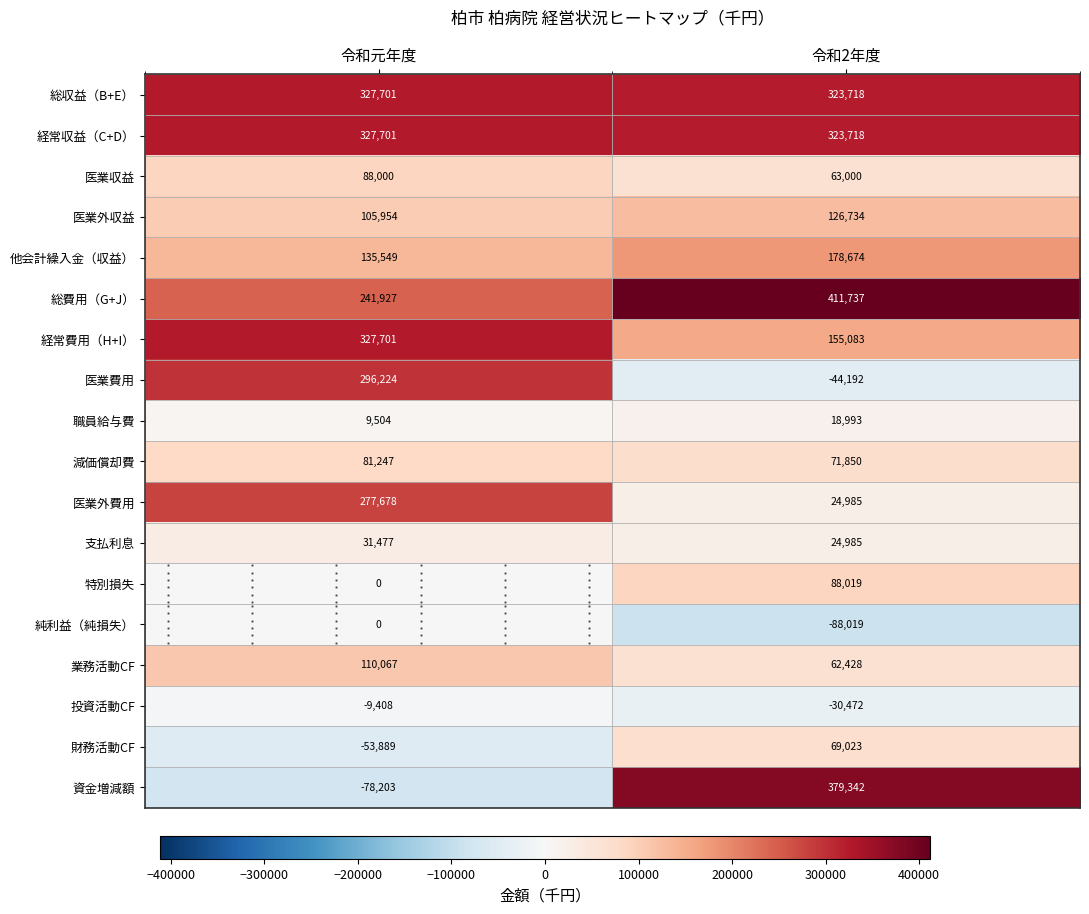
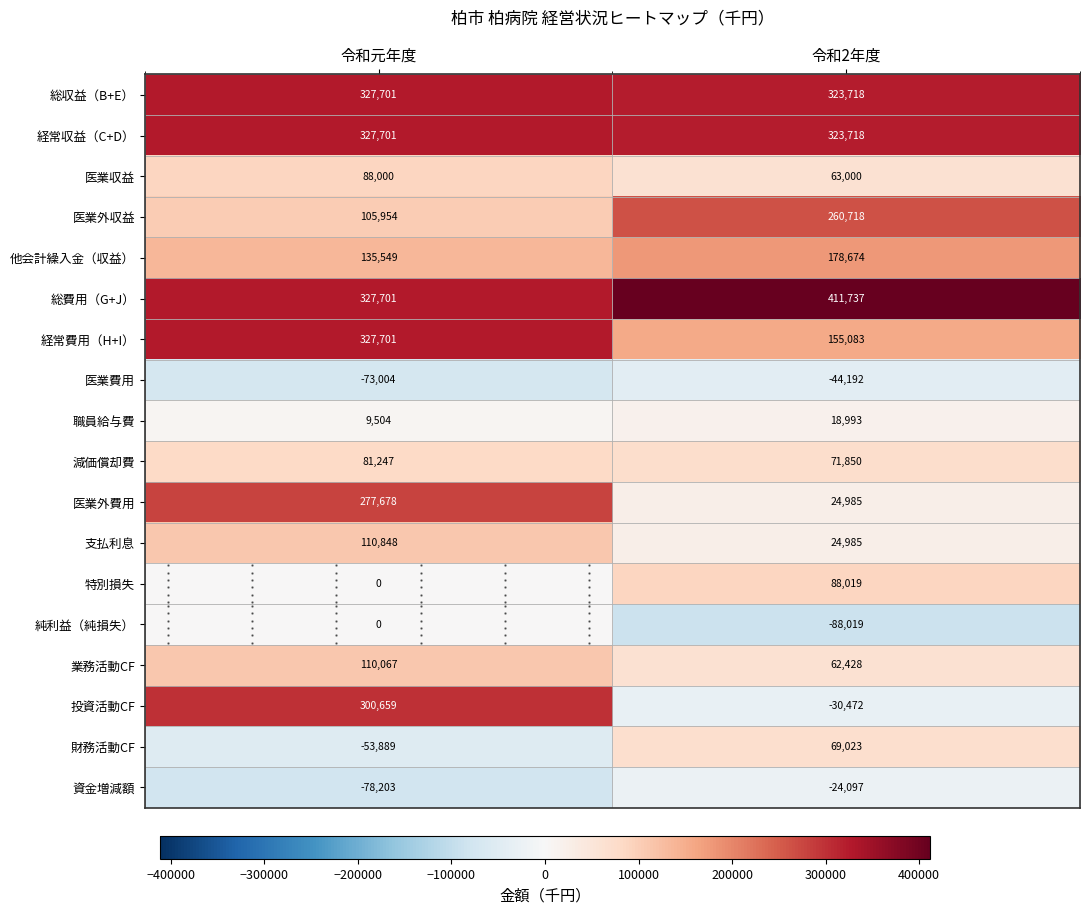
医業外収益, 令和2年度: 126,734 -> 260,718
総費用（G+J）, 令和元年度: 241,927 -> 327,701
医業費用, 令和元年度: 296,224 -> -73,004
支払利息, 令和元年度: 31,477 -> 110,848
投資活動CF, 令和元年度: -9,408 -> 300,659
資金増減額, 令和2年度: 379,342 -> -24,097
